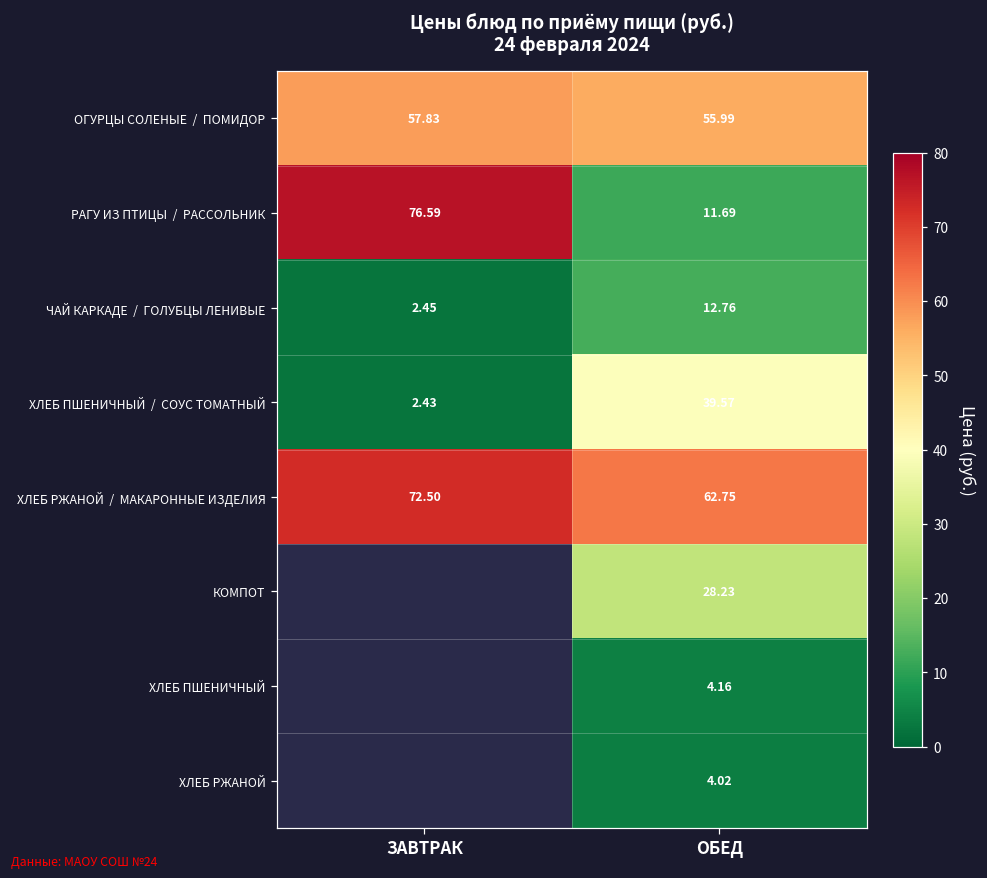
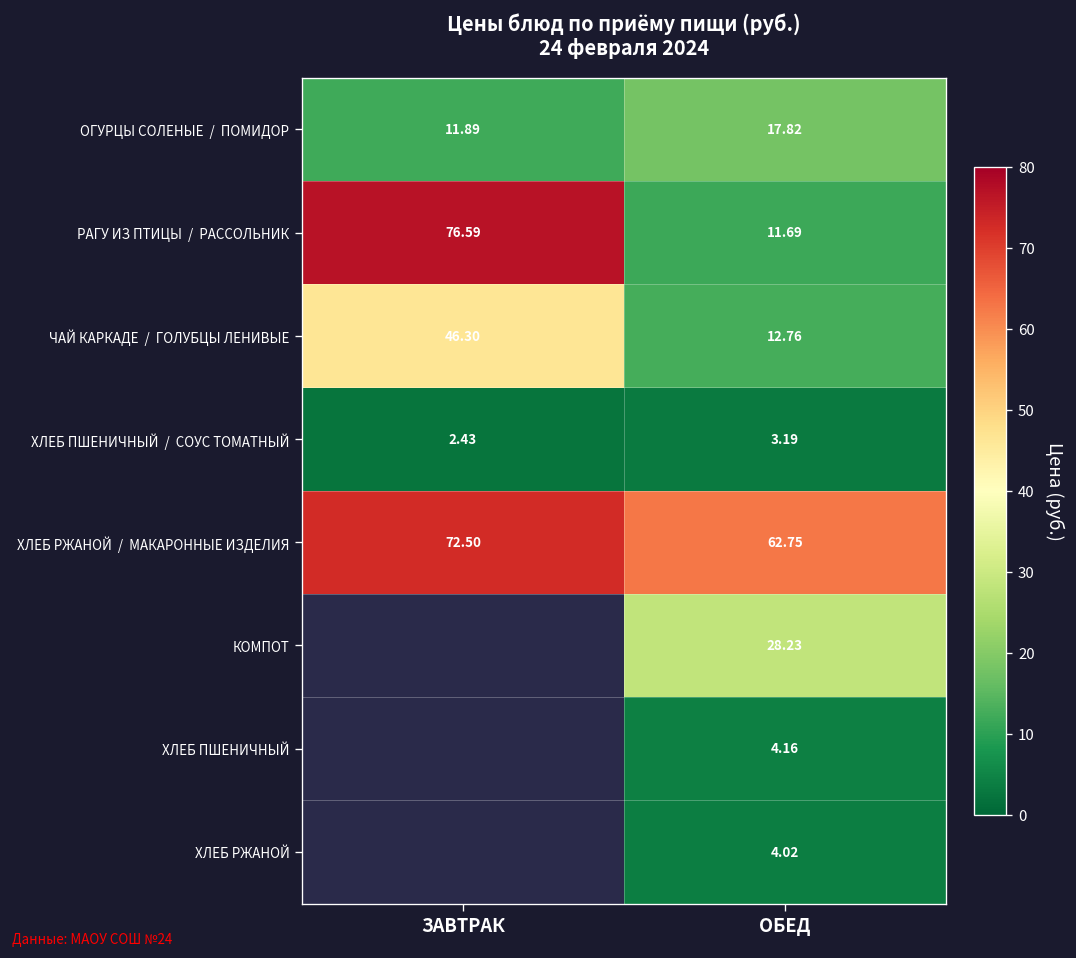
ОГУРЦЫ СОЛЕНЫЕ / ПОМИДОР, ЗАВТРАК: 57.83 -> 11.89
ОГУРЦЫ СОЛЕНЫЕ / ПОМИДОР, ОБЕД: 55.99 -> 17.82
ЧАЙ КАРКАДЕ / ГОЛУБЦЫ ЛЕНИВЫЕ, ЗАВТРАК: 2.45 -> 46.30
ХЛЕБ ПШЕНИЧНЫЙ / СОУС ТОМАТНЫЙ, ОБЕД: 39.57 -> 3.19
